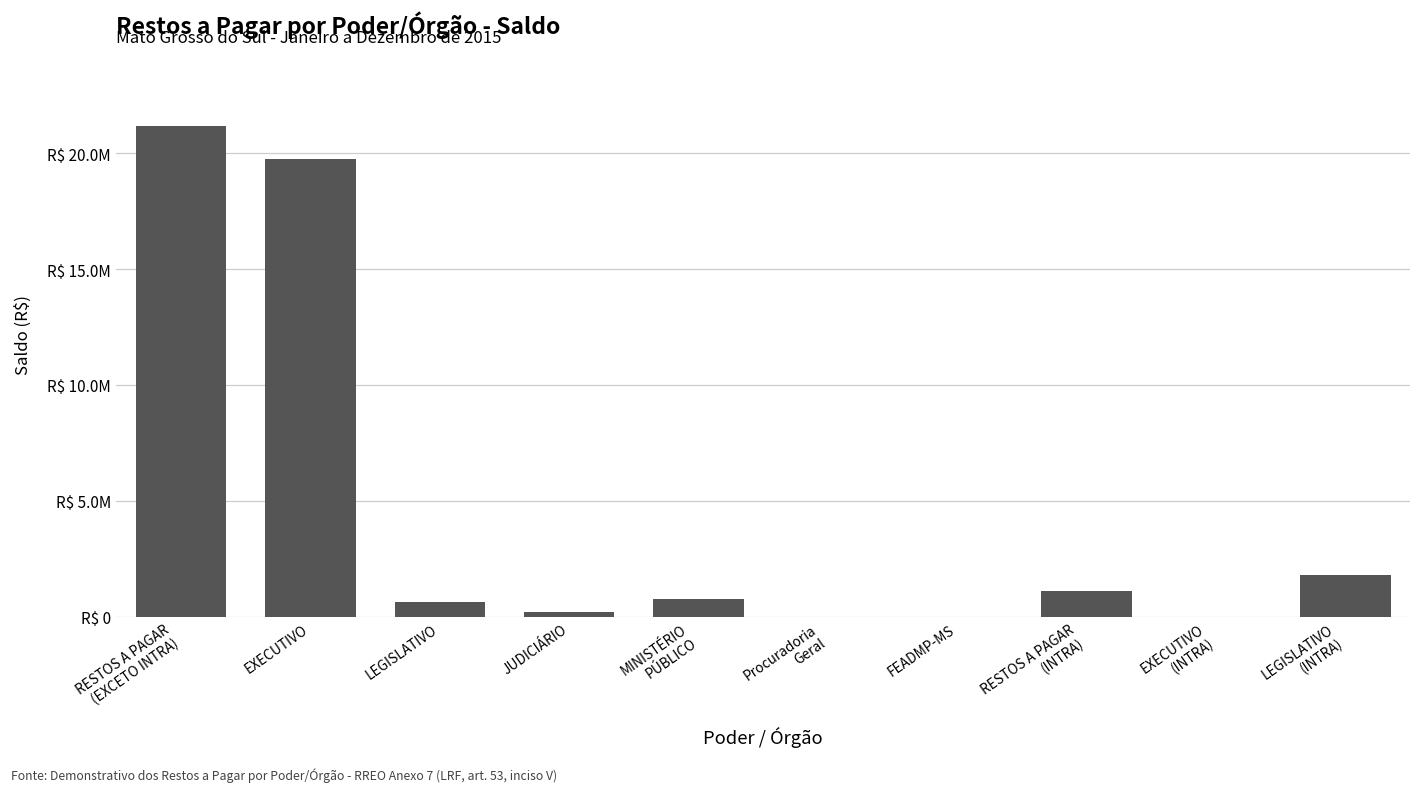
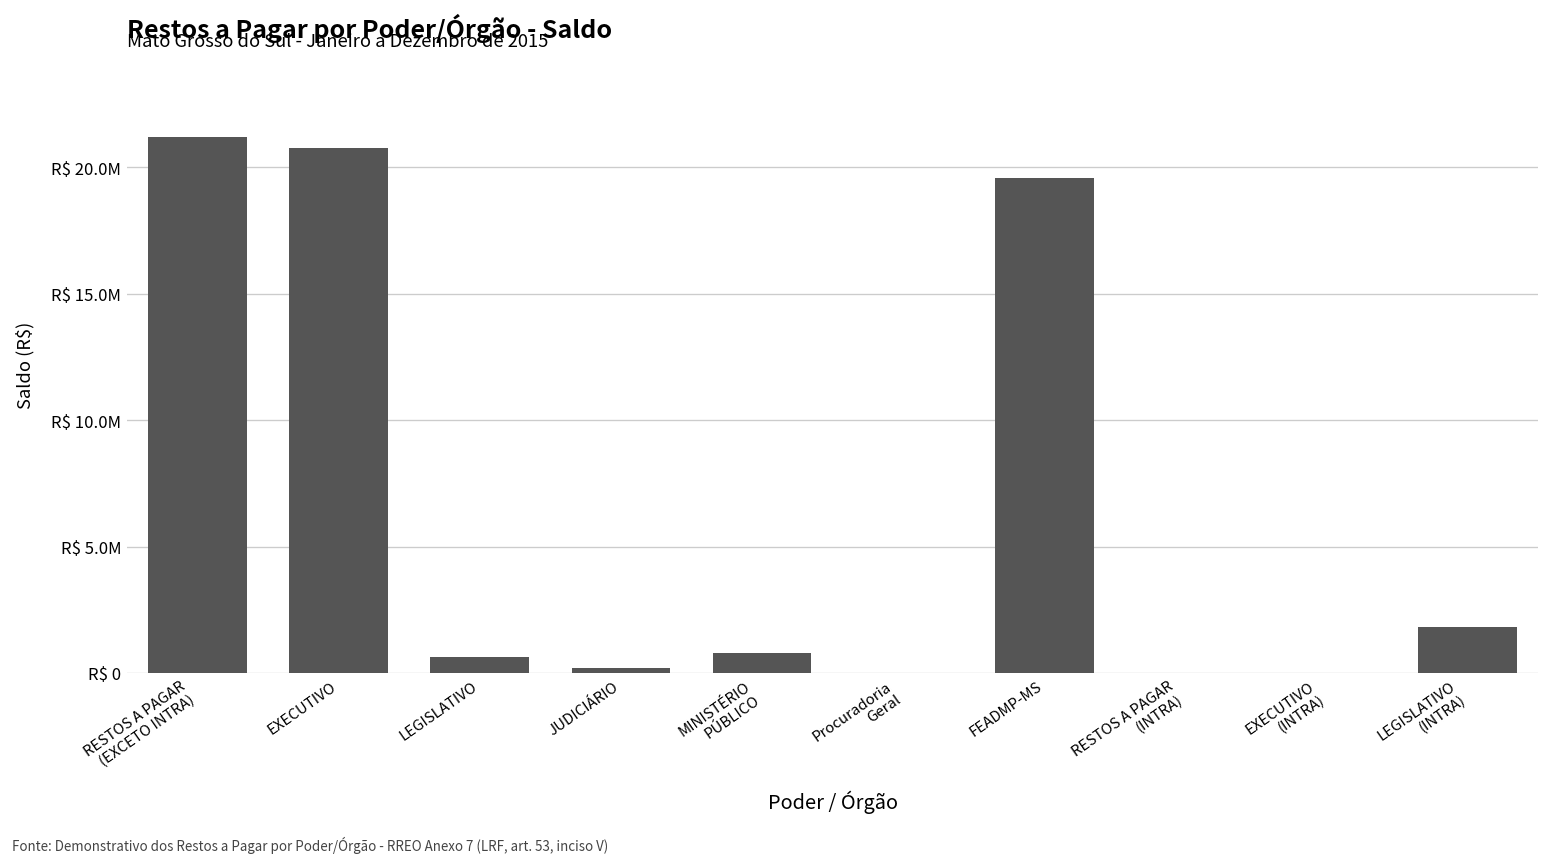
EXECUTIVO: R$ 19800000 -> R$ 20800000
FEADMP-MS: R$ 0 -> R$ 19600000
RESTOS A PAGAR (INTRA): R$ 1100000 -> R$ 0
